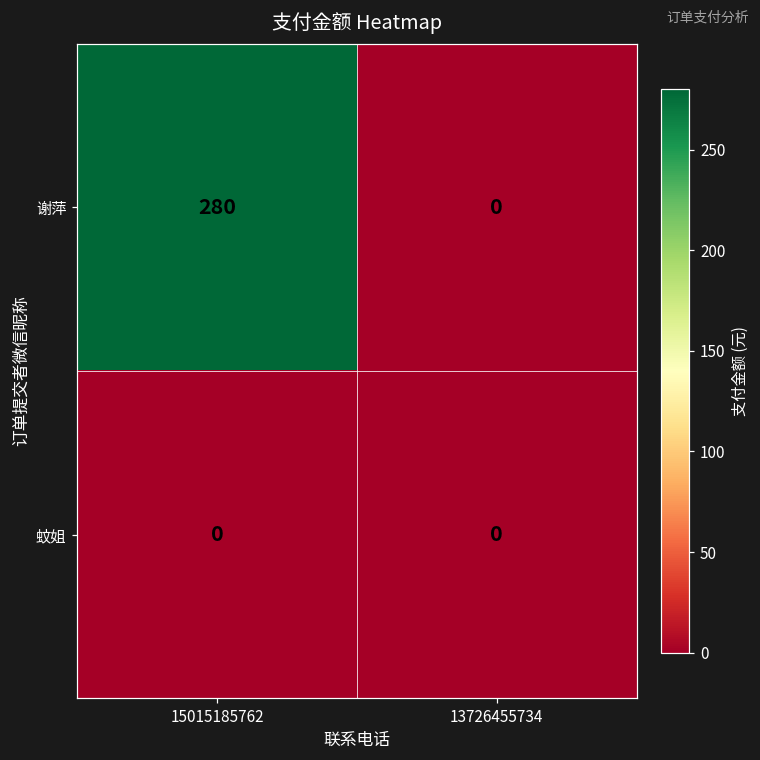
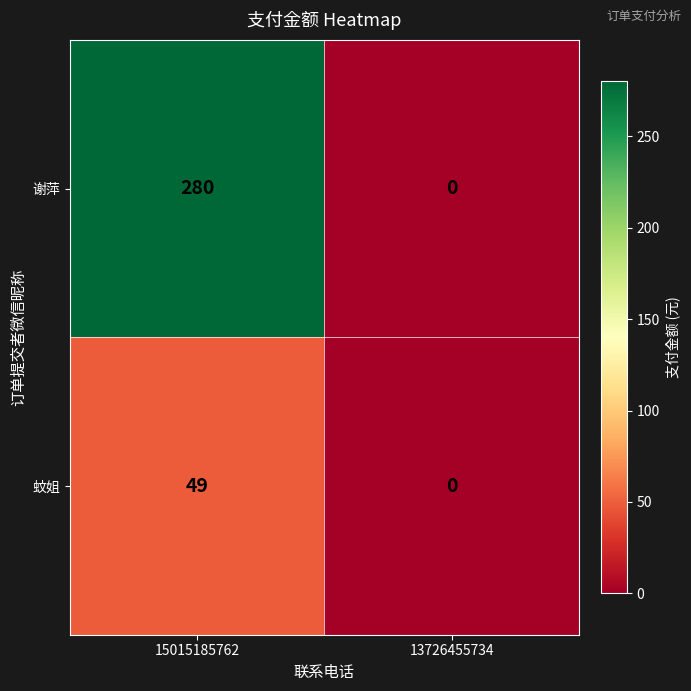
蚊姐, 15015185762: 0 -> 49
